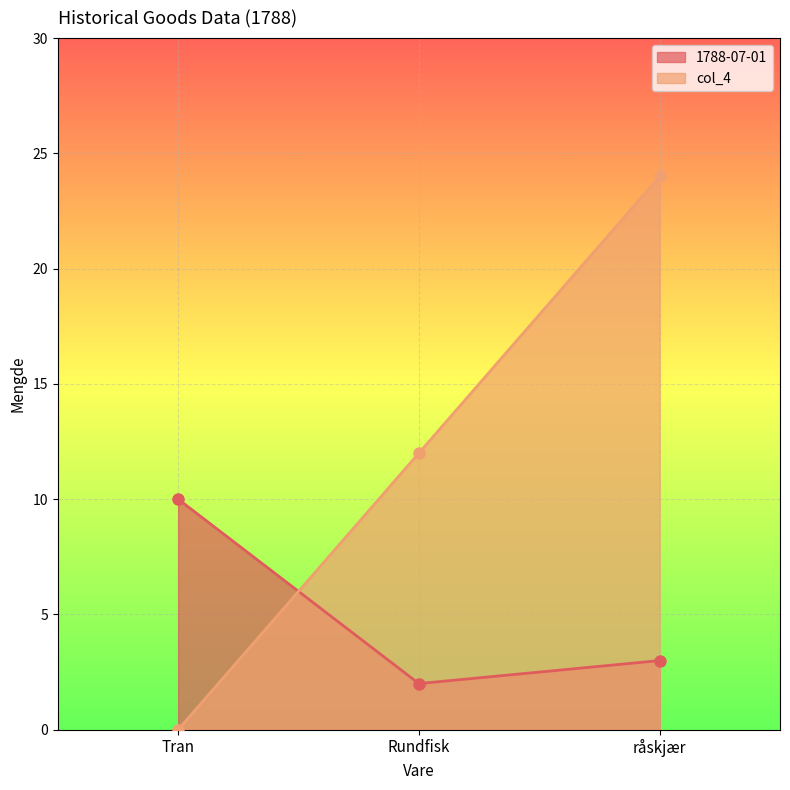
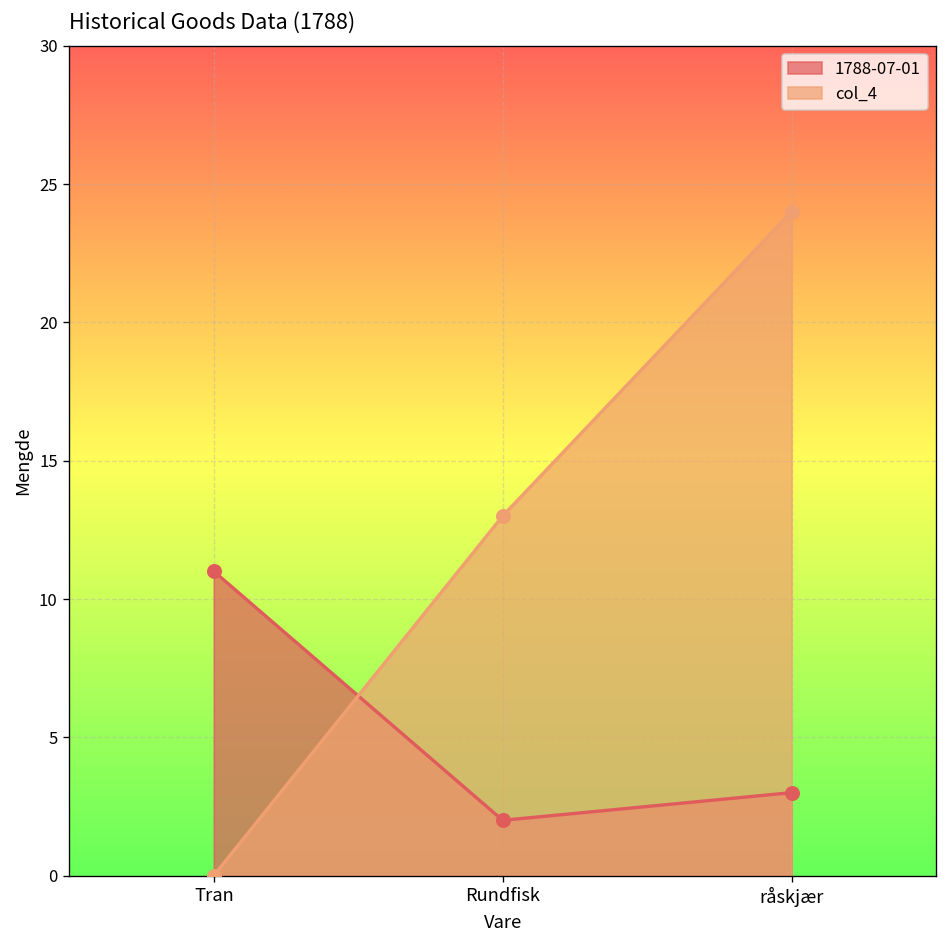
1788-07-01, Tran: 10 -> 11
col_4, Rundfisk: 12 -> 13
